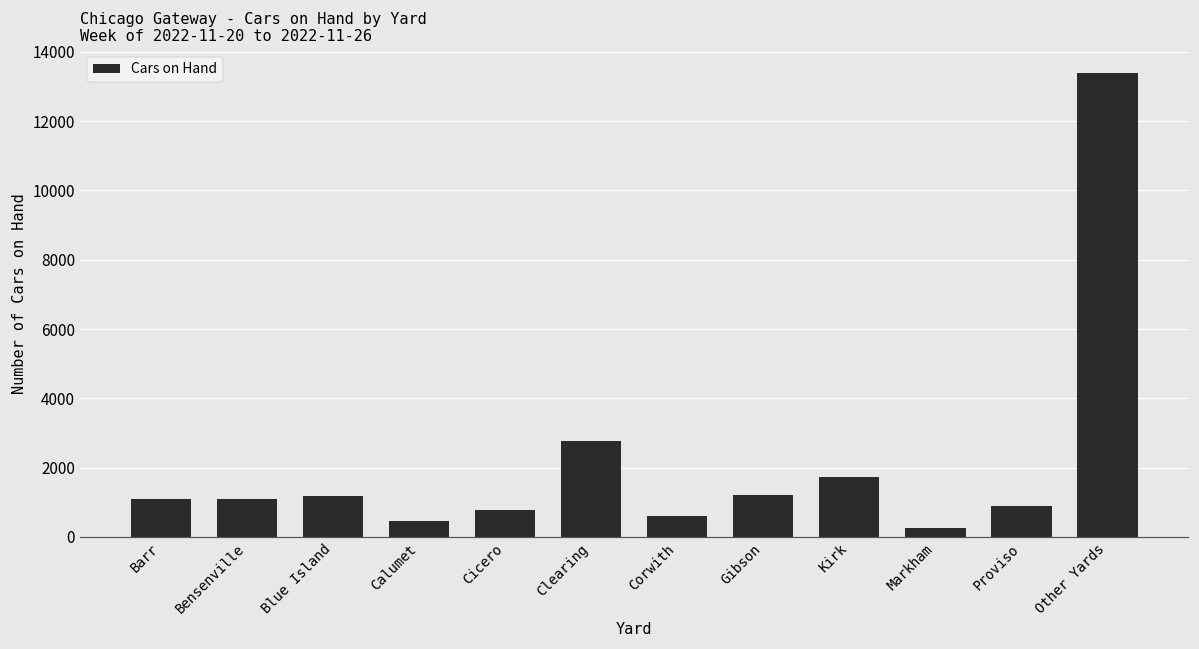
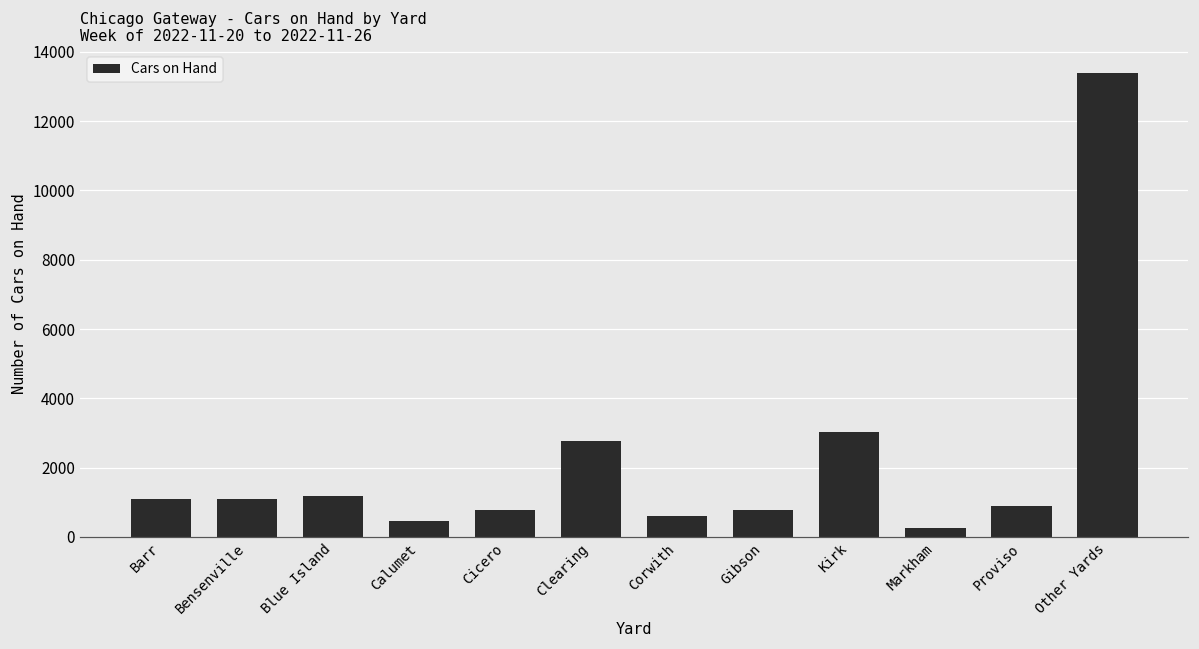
Gibson: 1200 -> 800
Kirk: 1700 -> 3000
